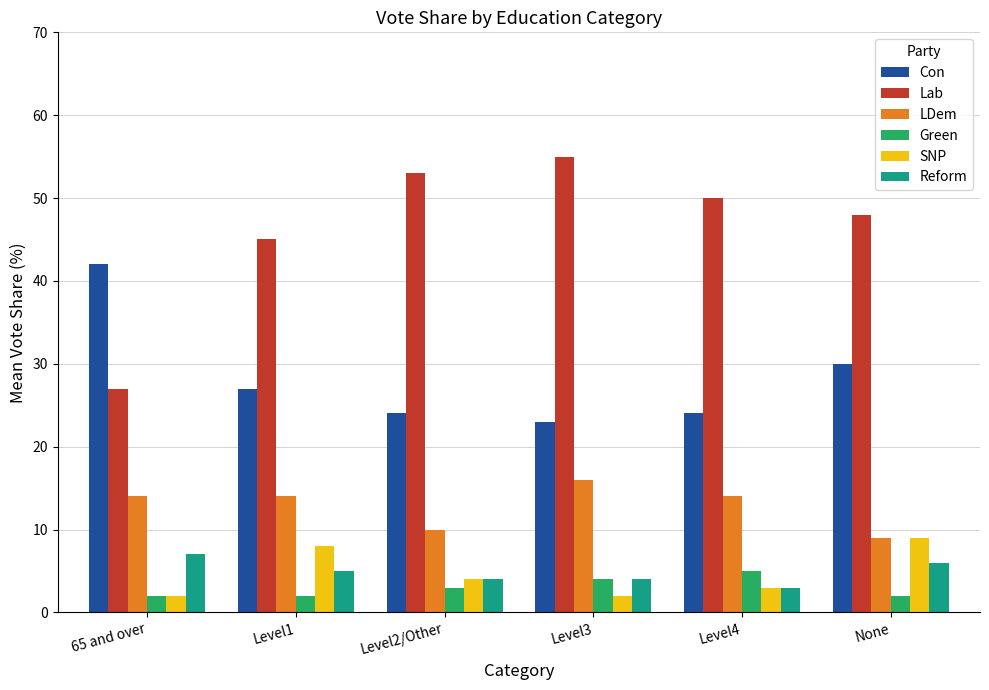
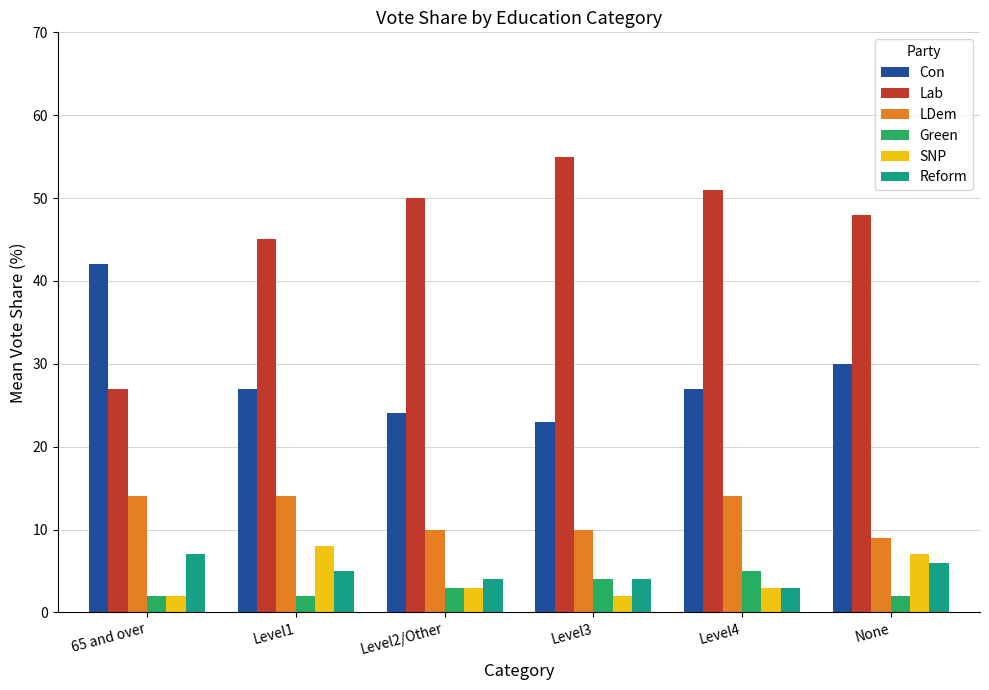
Lab, Level2/Other: 53 -> 50
SNP, Level2/Other: 4 -> 3
LDem, Level3: 16 -> 10
Con, Level4: 24 -> 27
Lab, Level4: 50 -> 51
SNP, None: 9 -> 7
